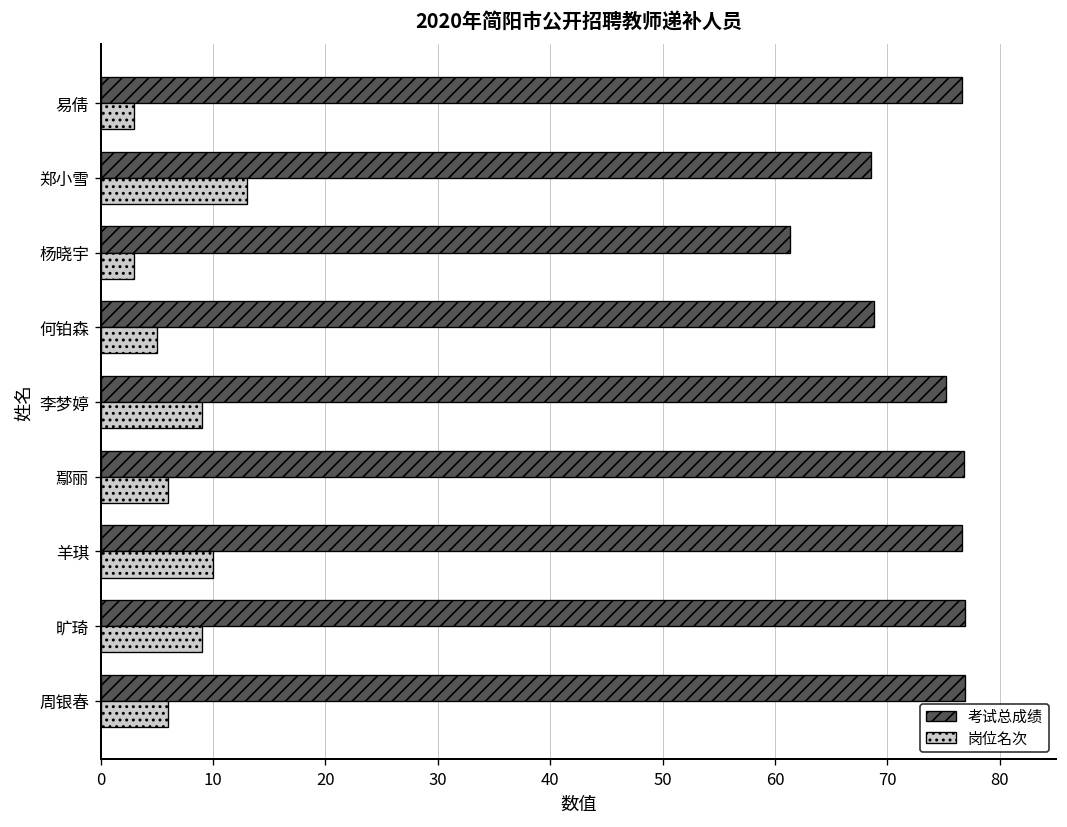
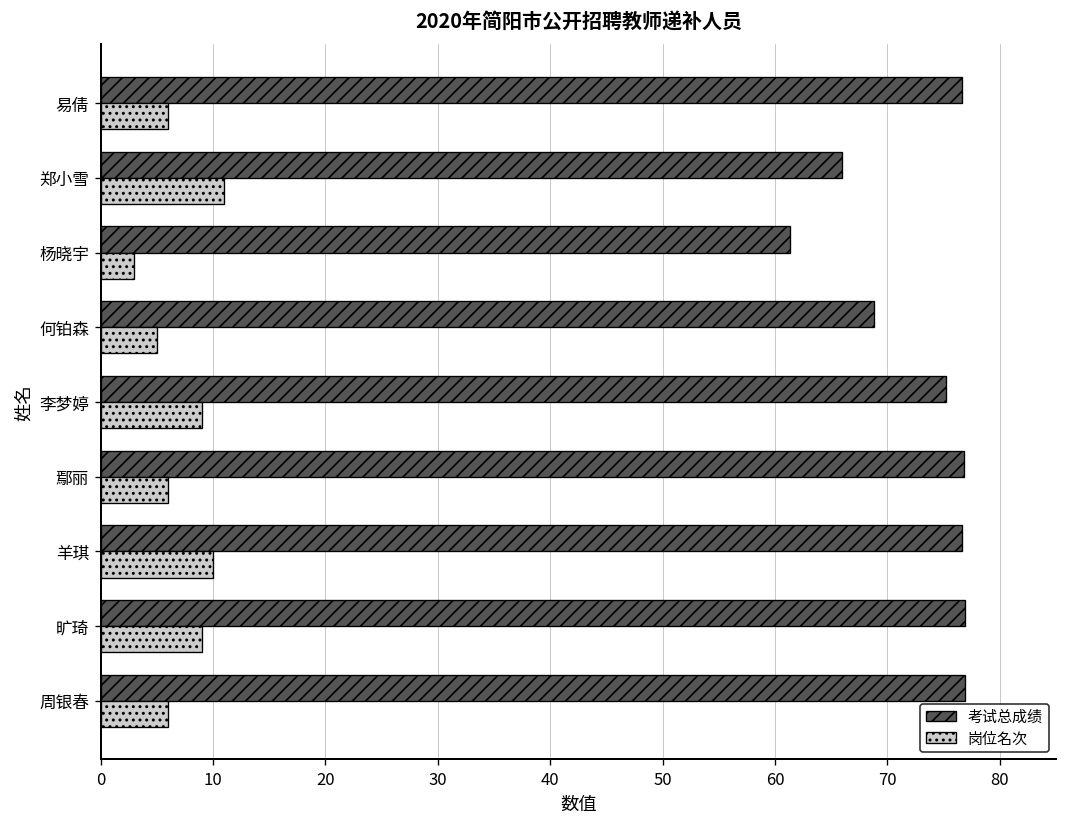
岗位名次, 易倩: 3 -> 6
考试总成绩, 郑小雪: 69 -> 66
岗位名次, 郑小雪: 13 -> 11
